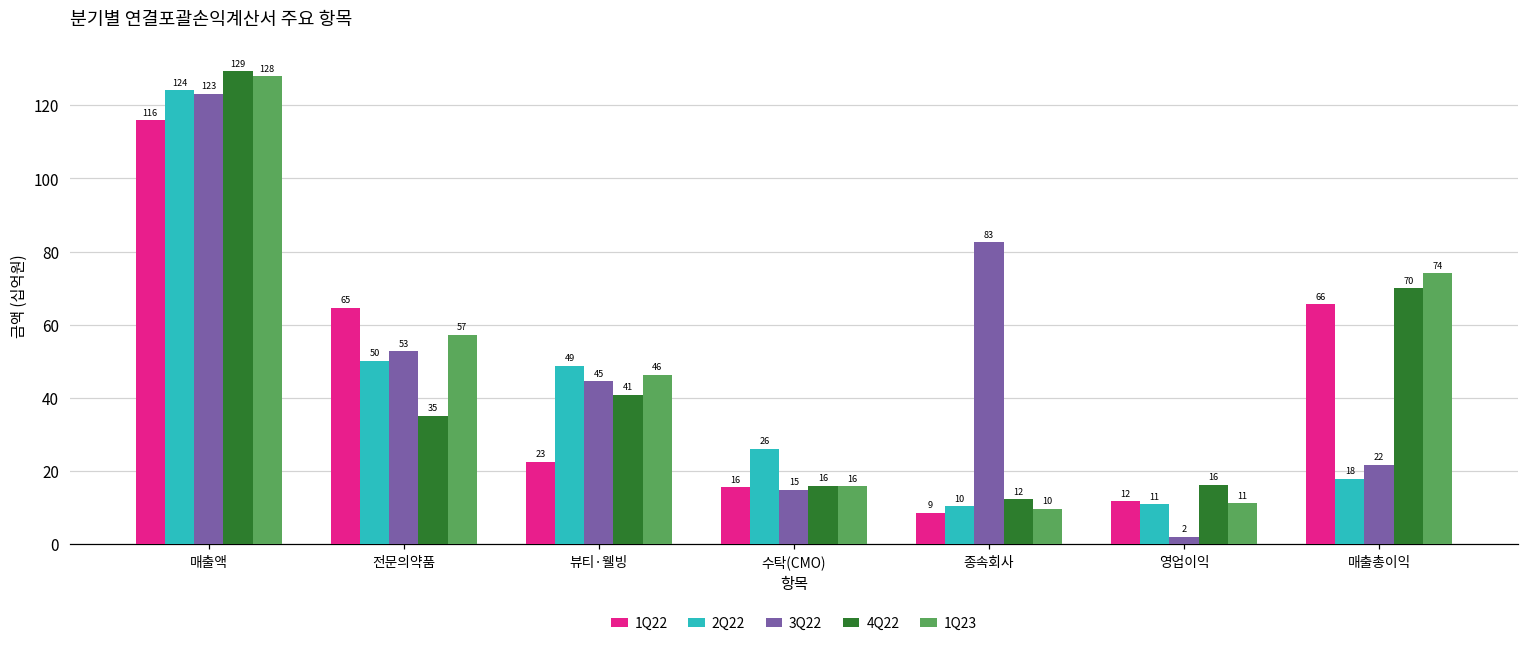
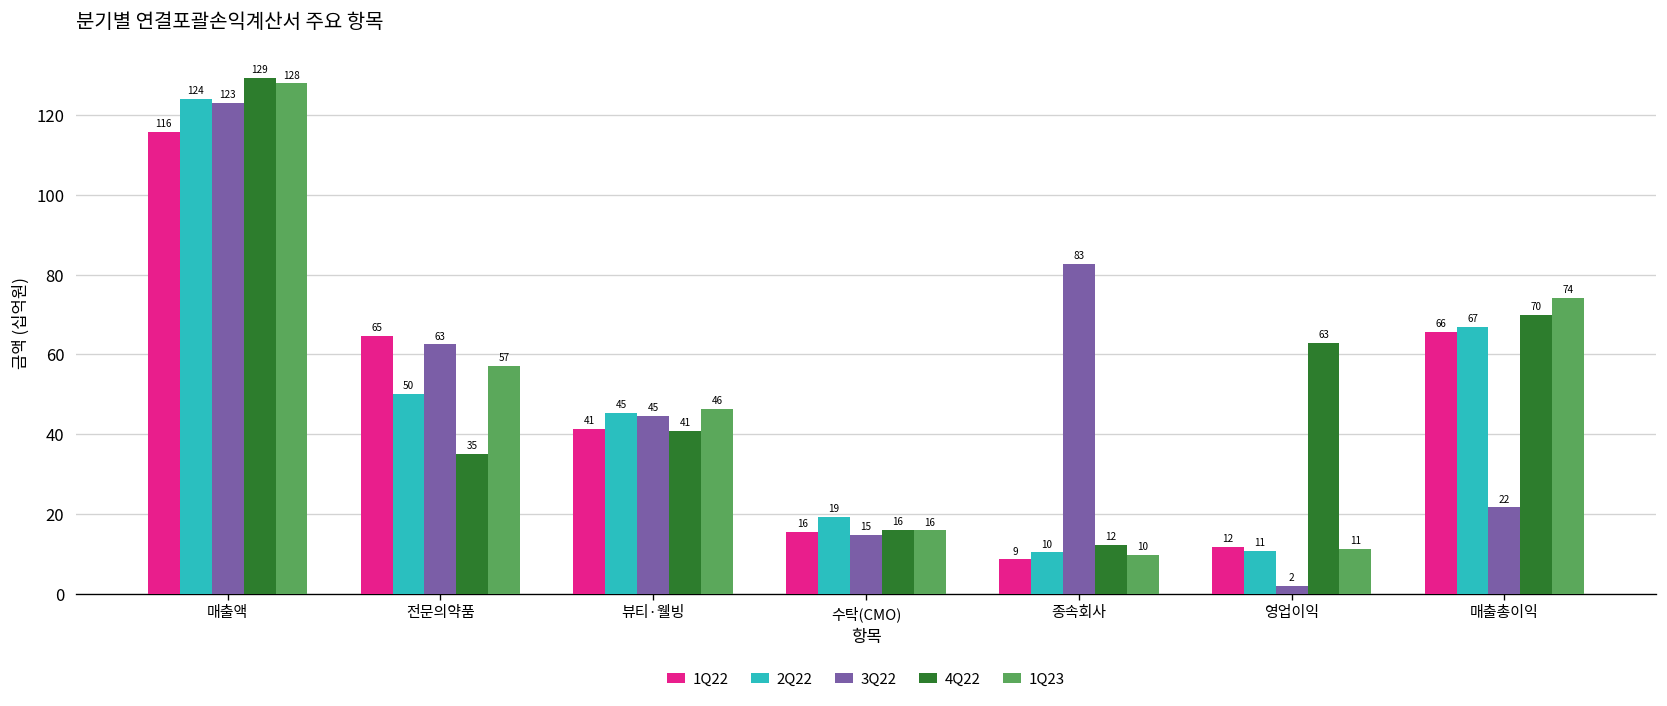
3Q22, 전문의약품: 53 -> 63
1Q22, 뷰티·웰빙: 23 -> 41
2Q22, 뷰티·웰빙: 49 -> 45
2Q22, 수탁(CMO): 26 -> 19
4Q22, 영업이익: 16 -> 63
2Q22, 매출총이익: 18 -> 67
